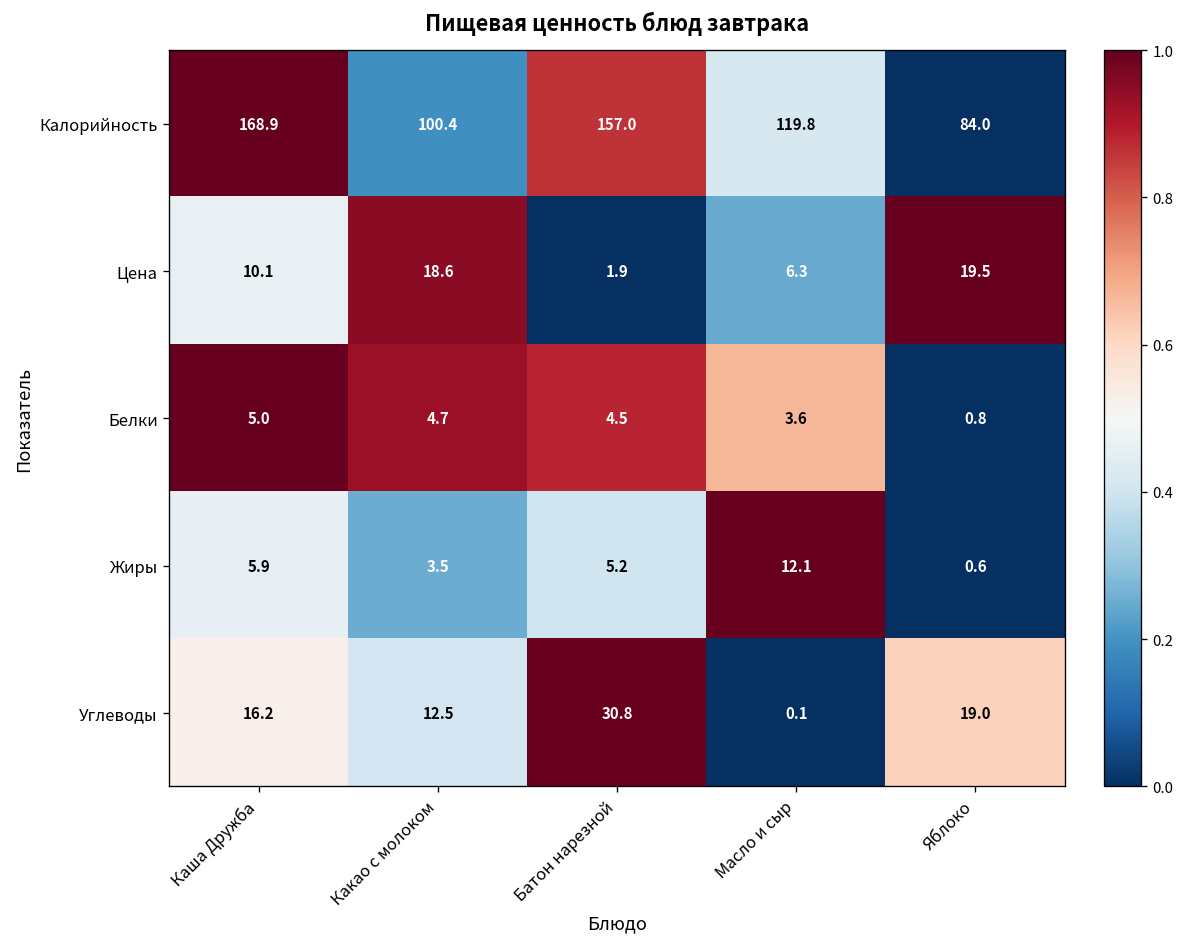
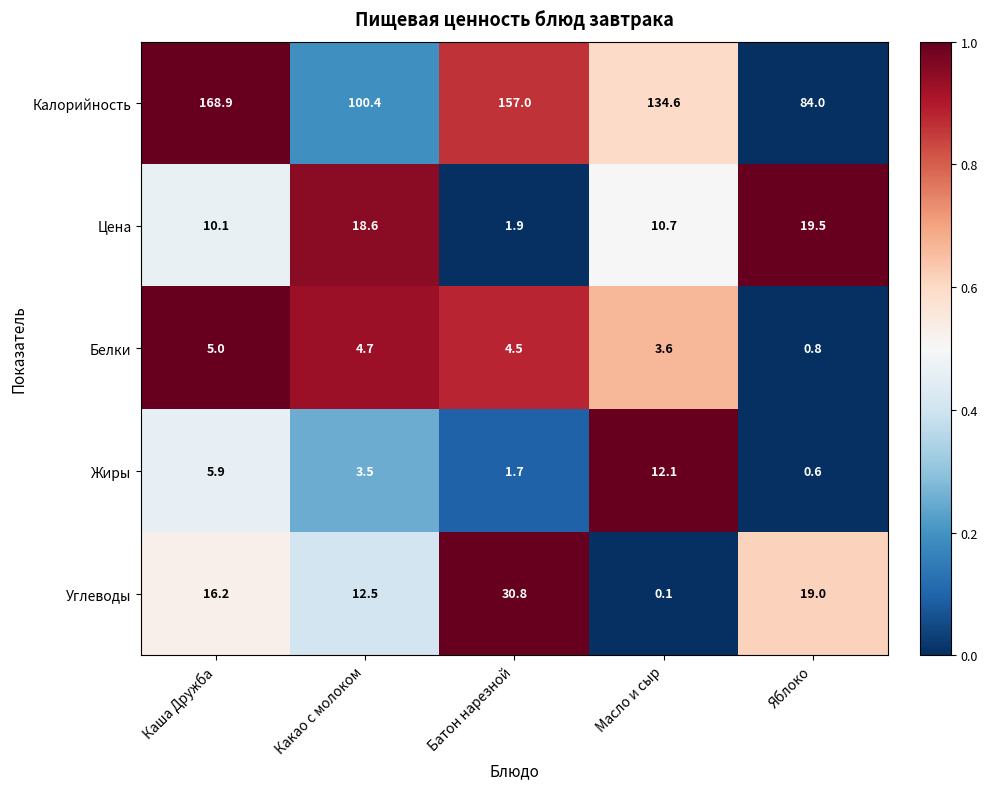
Калорийность, Масло и сыр: 119.8 -> 134.6
Цена, Масло и сыр: 6.3 -> 10.7
Жиры, Батон нарезной: 5.2 -> 1.7
